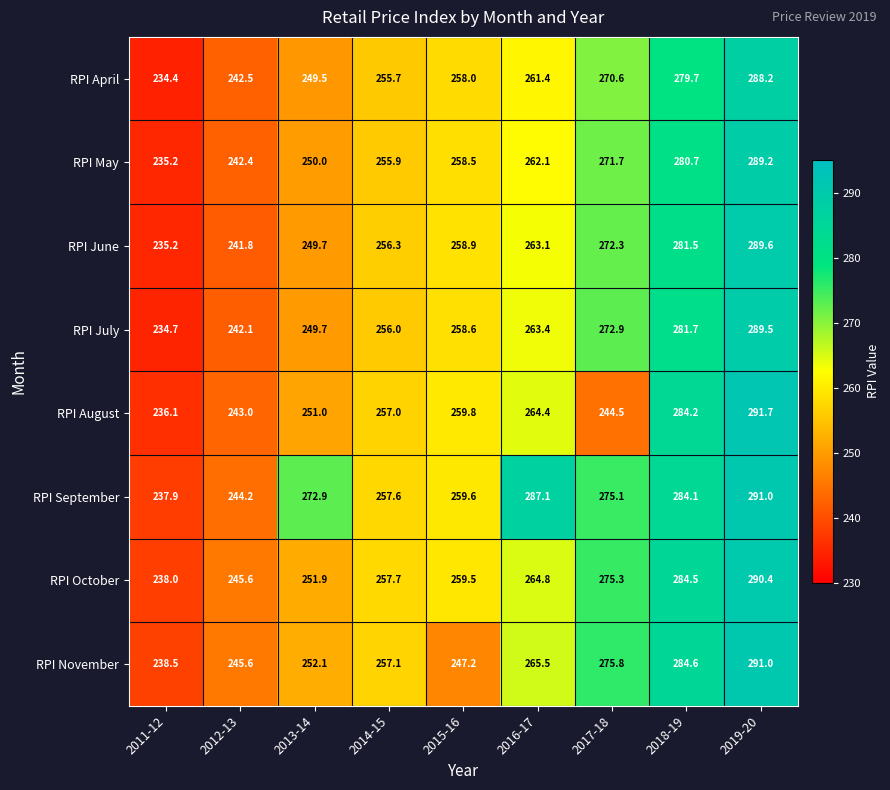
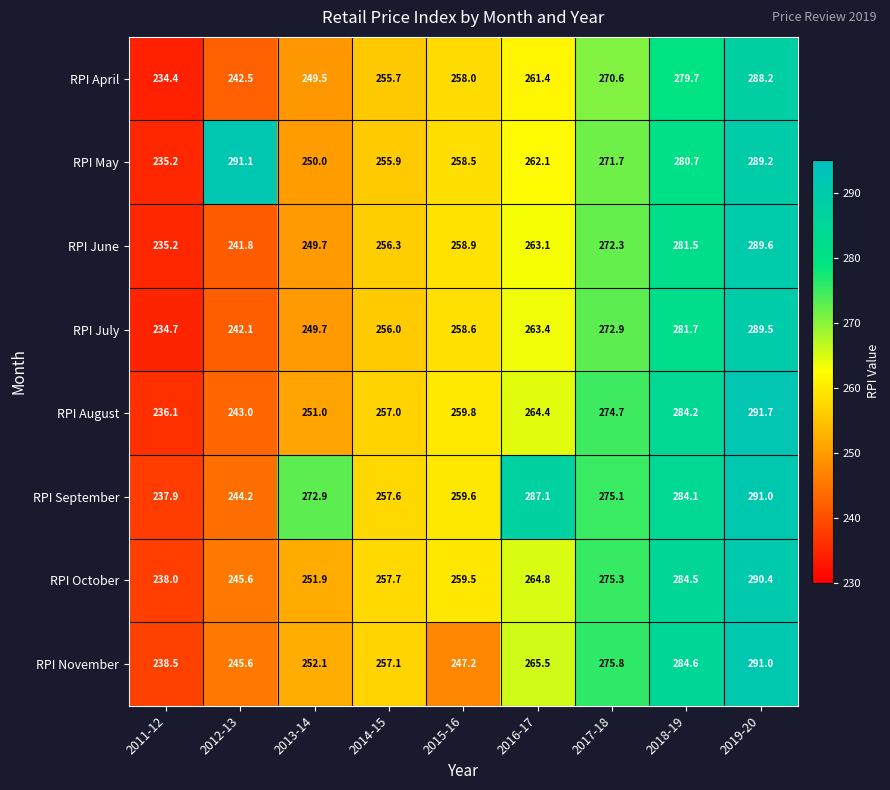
RPI May, 2012-13: 242.4 -> 291.1
RPI August, 2017-18: 244.5 -> 274.7
